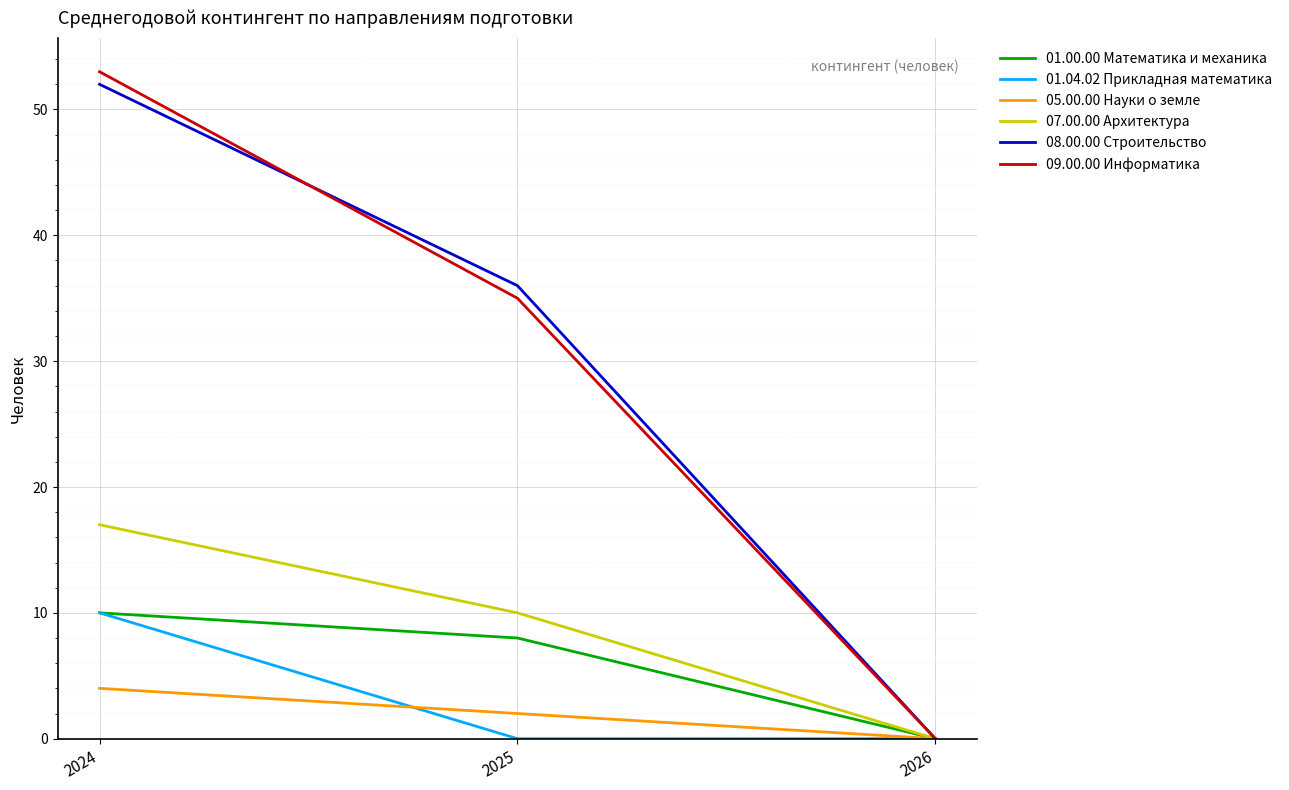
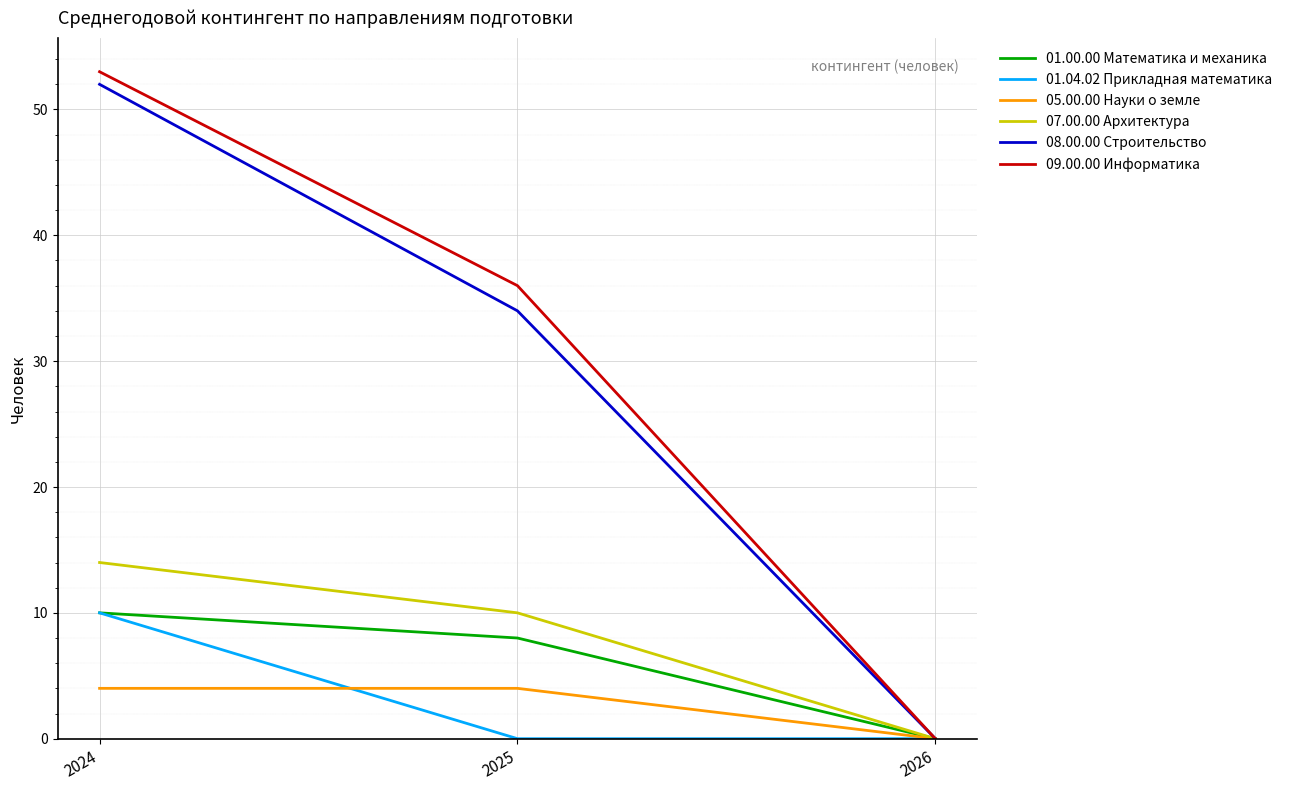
07.00.00 Архитектура, 2024: 17 -> 14
05.00.00 Науки о земле, 2025: 2 -> 4
08.00.00 Строительство, 2025: 36 -> 34
09.00.00 Информатика, 2025: 35 -> 36
